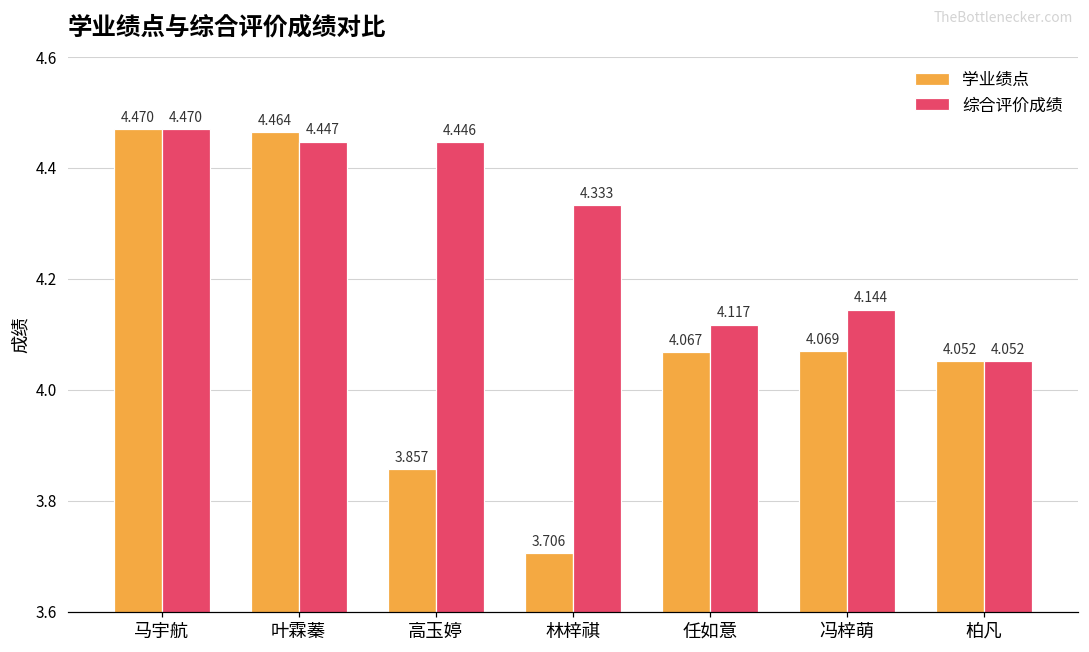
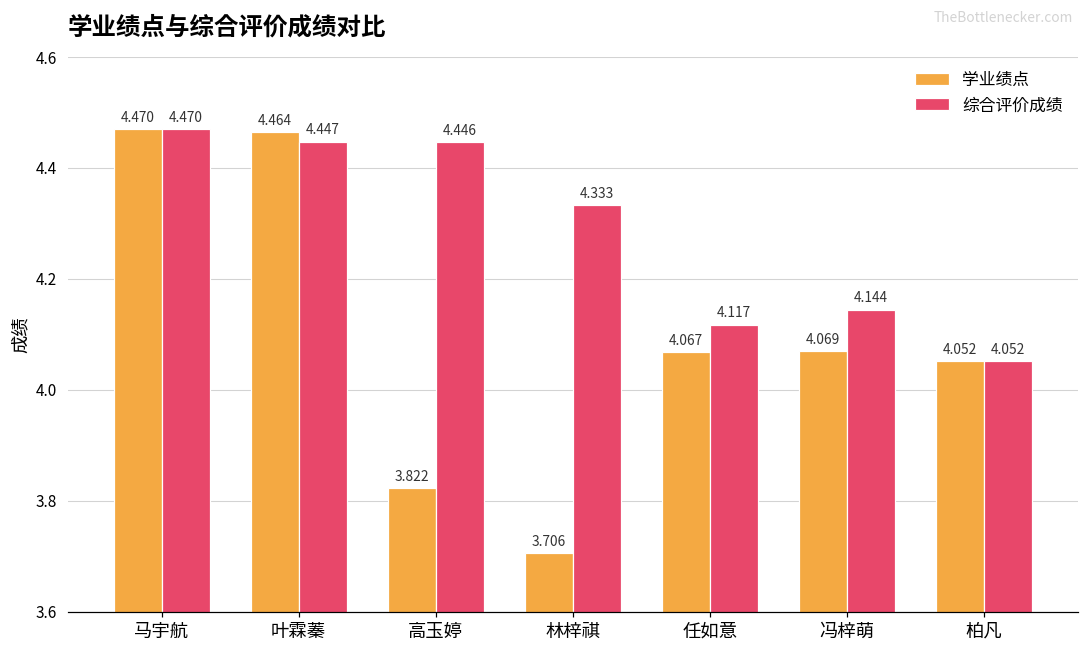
学业绩点, 高玉婷: 3.857 -> 3.822
